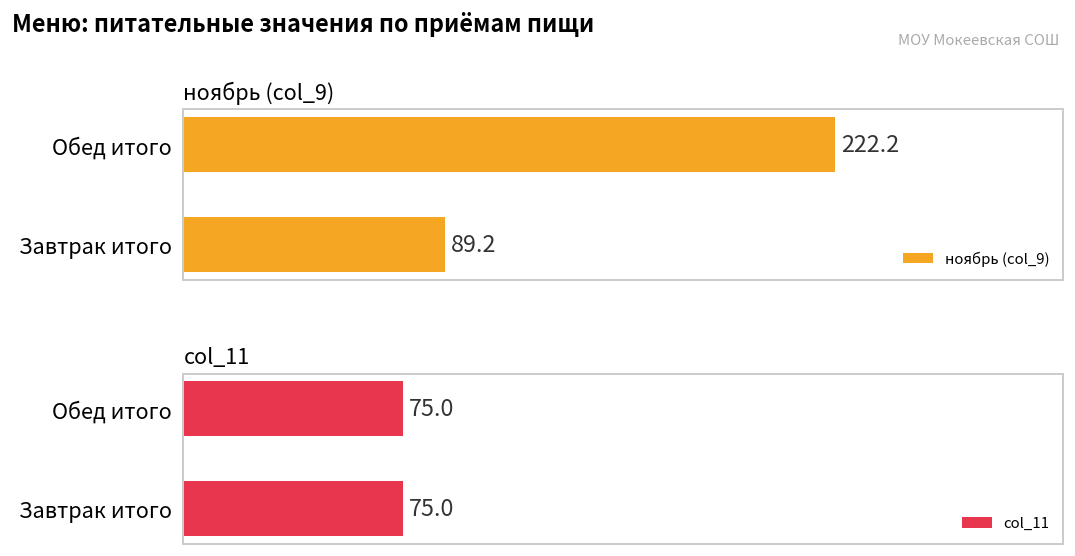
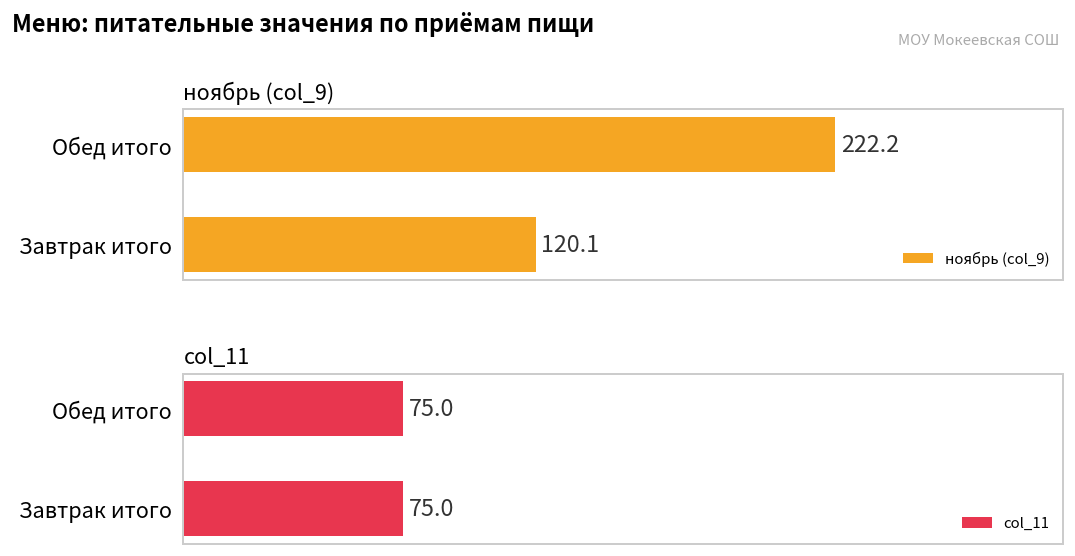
ноябрь (col_9), Завтрак итого: 89.2 -> 120.1
